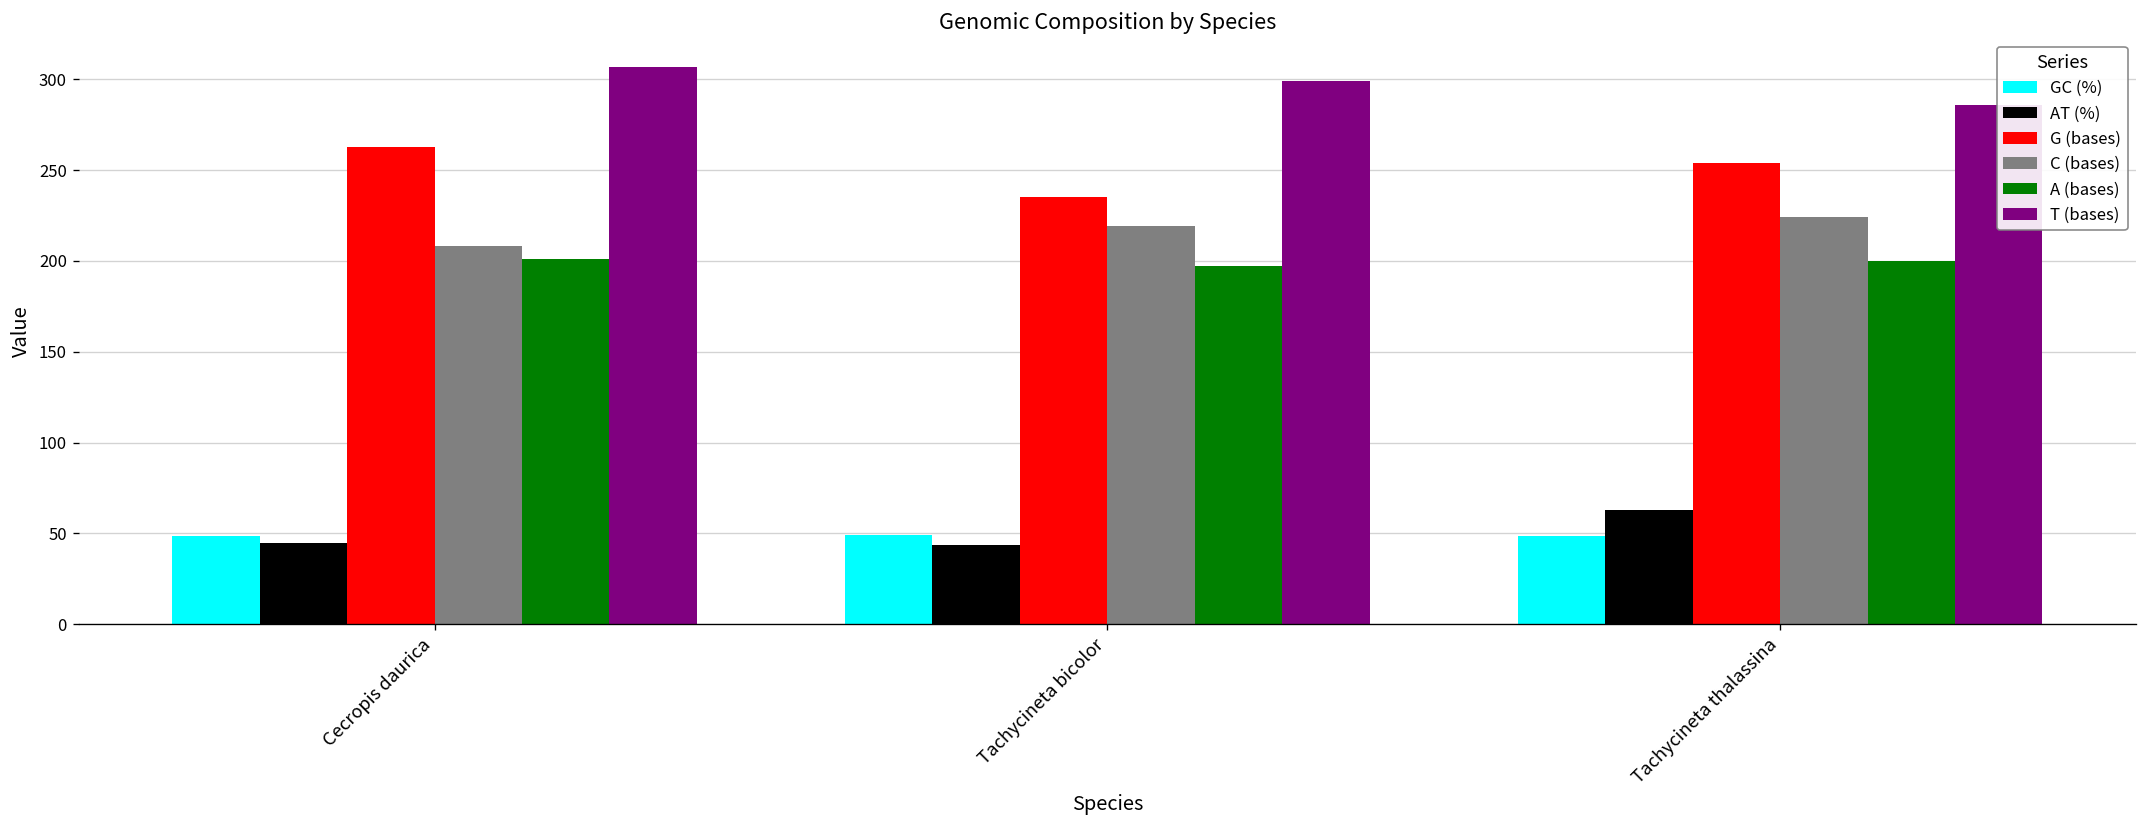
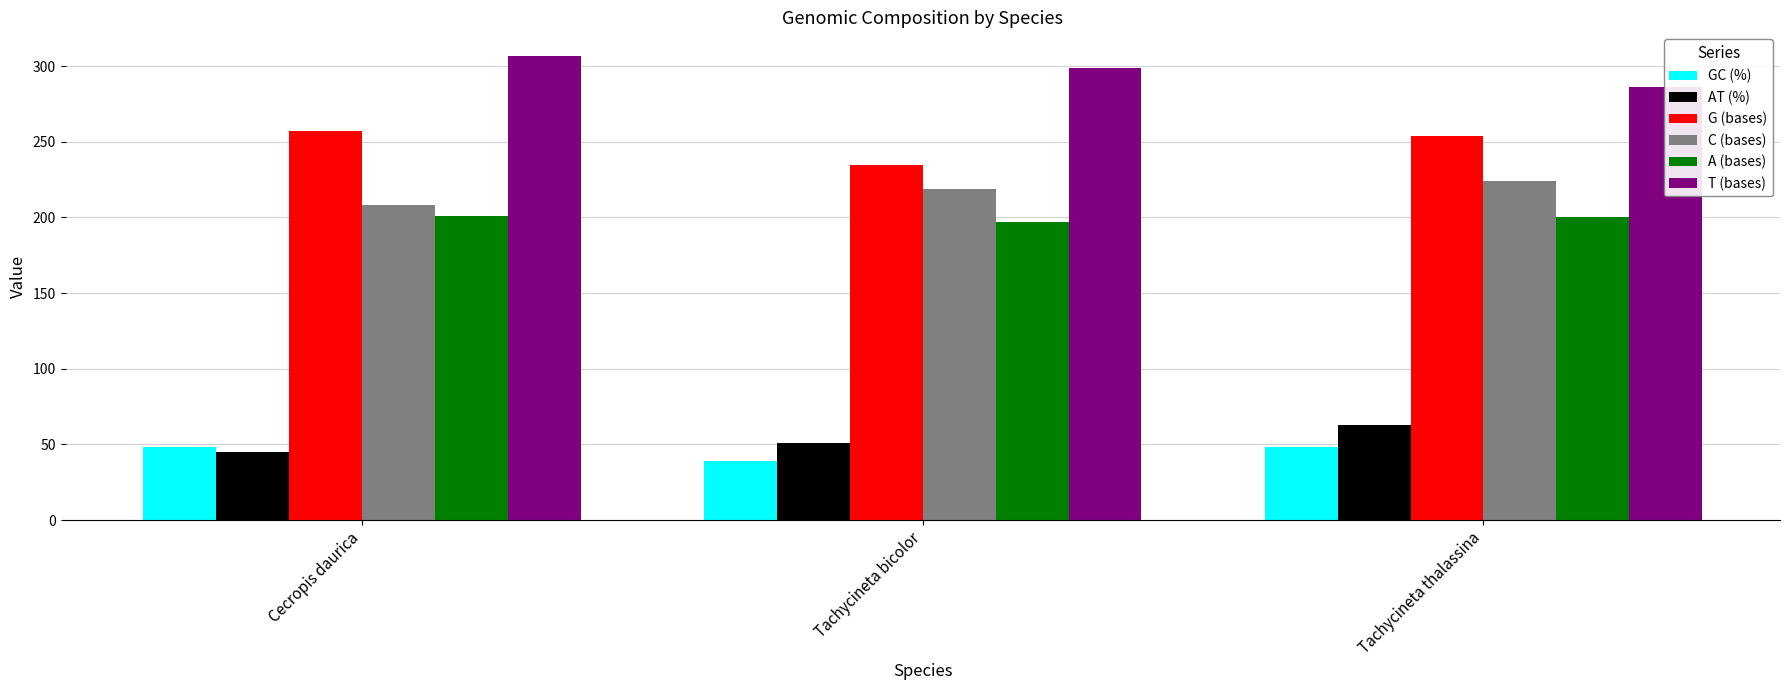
G (bases), Cecropis daurica: 263 -> 257
GC (%), Tachycineta bicolor: 49 -> 39
AT (%), Tachycineta bicolor: 44 -> 51
